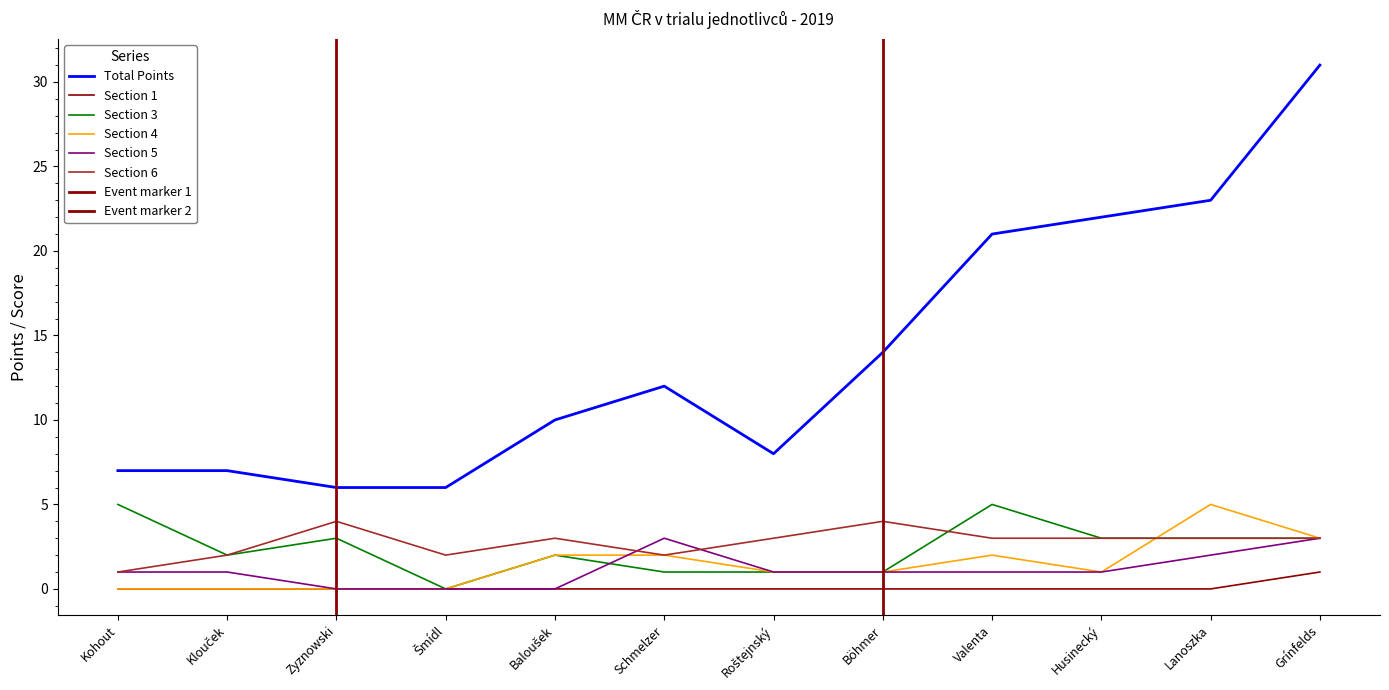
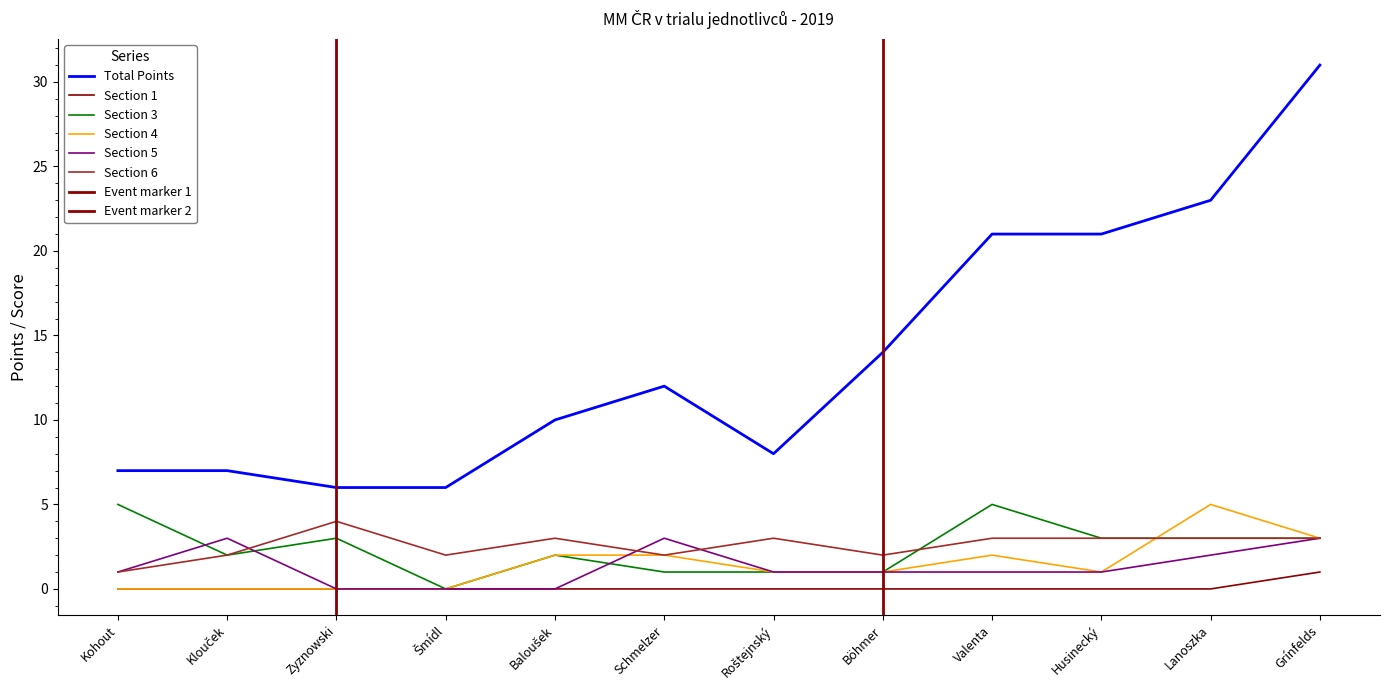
Section 5, Klouček: 1 -> 3
Section 6, Böhmer: 4 -> 2
Total Points, Husinecký: 22 -> 21
